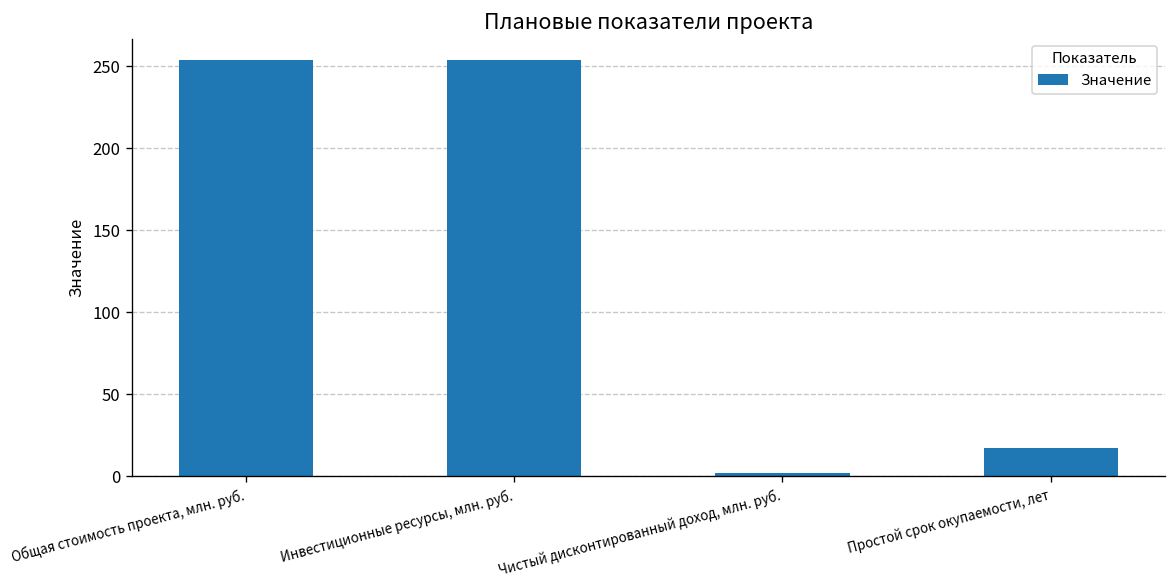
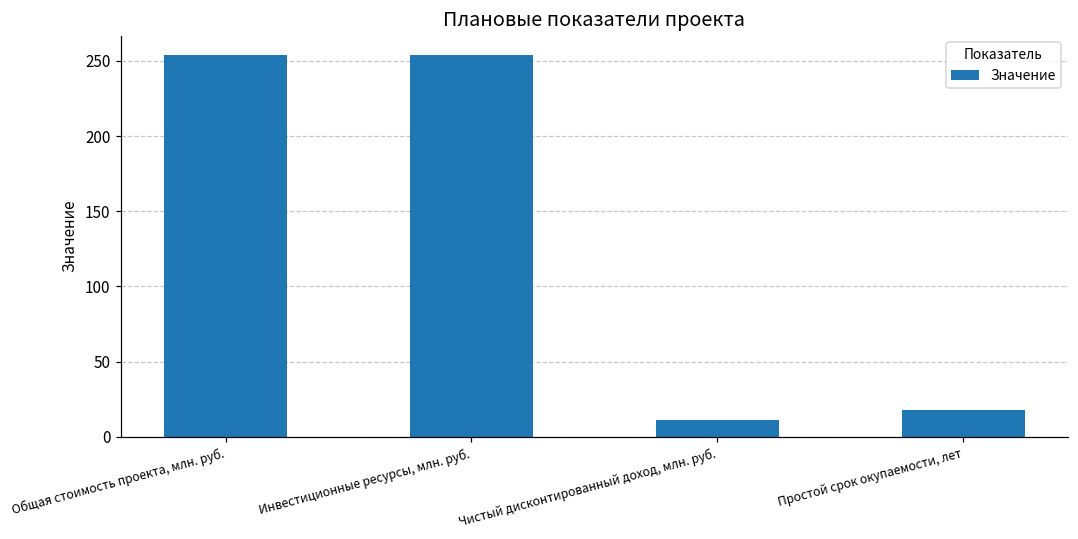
Чистый дисконтированный доход, млн. руб.: 2 -> 11
